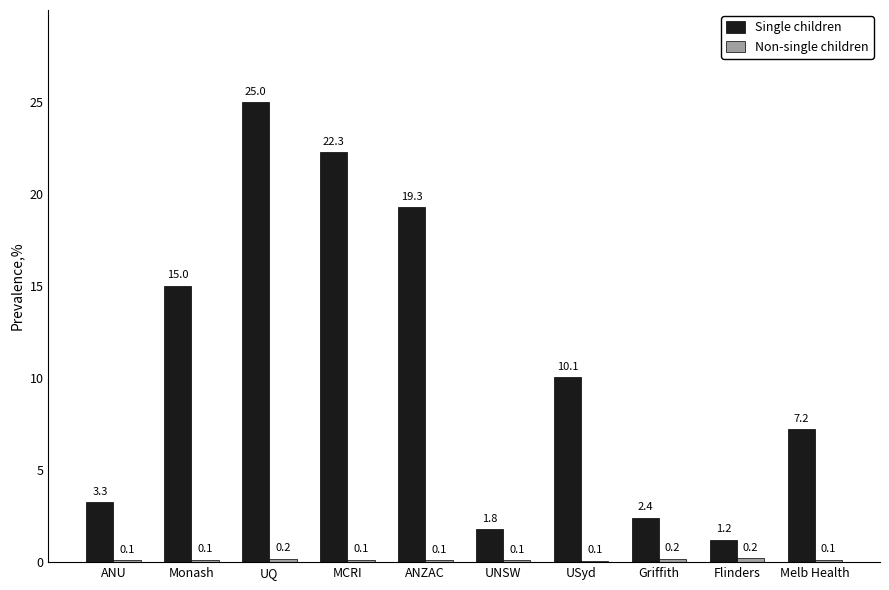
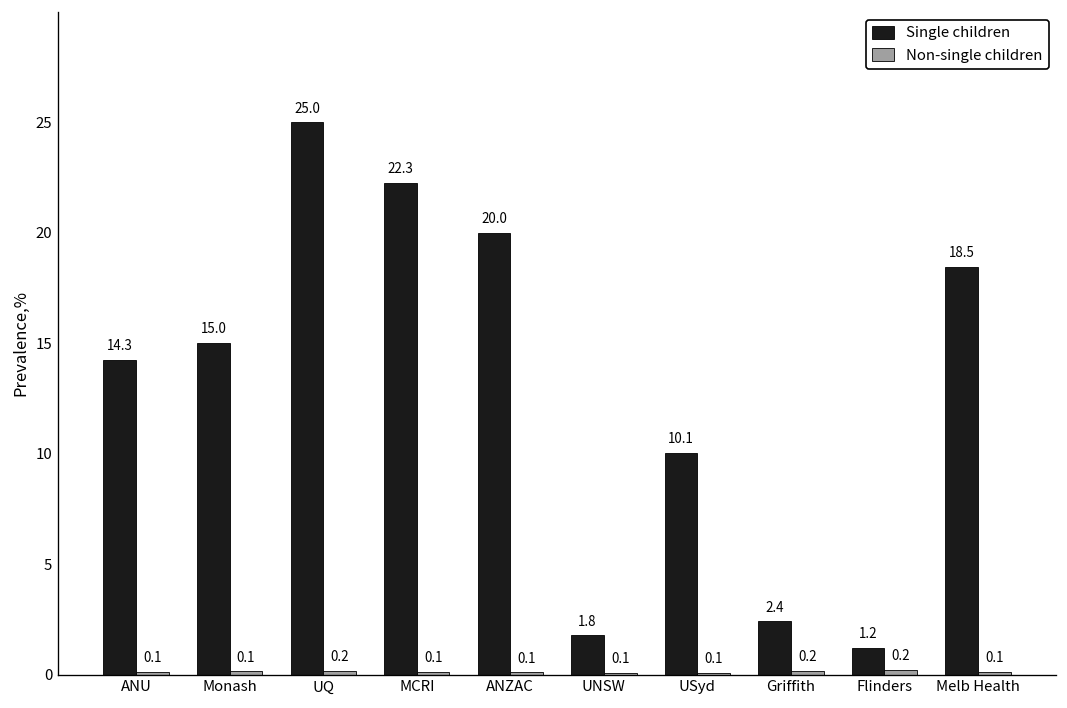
Single children, ANU: 3.3 -> 14.3
Single children, ANZAC: 19.3 -> 20.0
Single children, Melb Health: 7.2 -> 18.5
